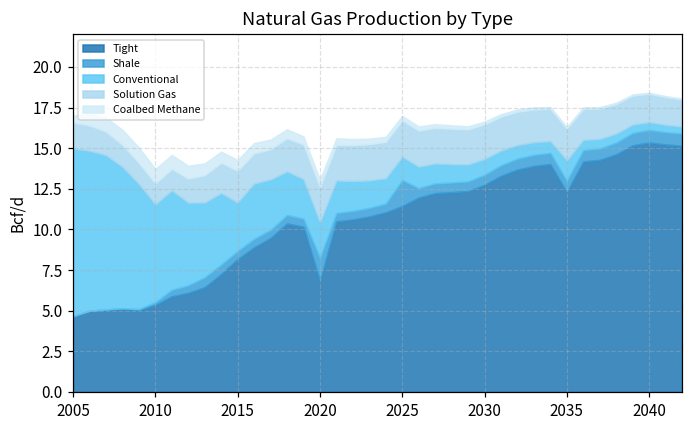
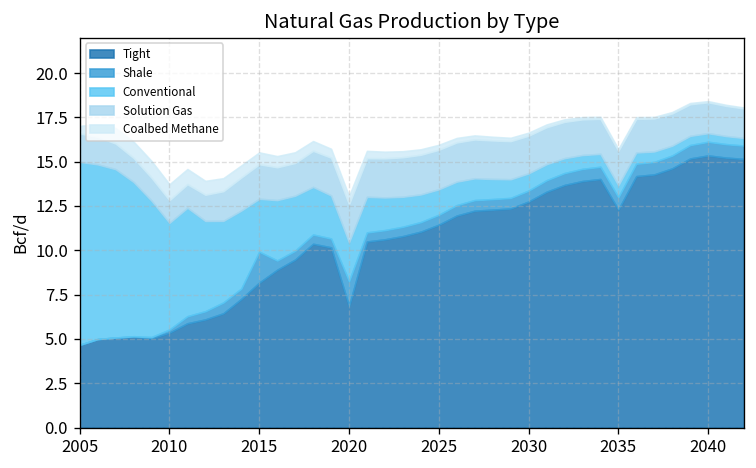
Shale, 2015: 0.5 -> 1.7
Shale, 2025: 1.6 -> 0.6
Conventional, 2035: 1.3 -> 0.7
